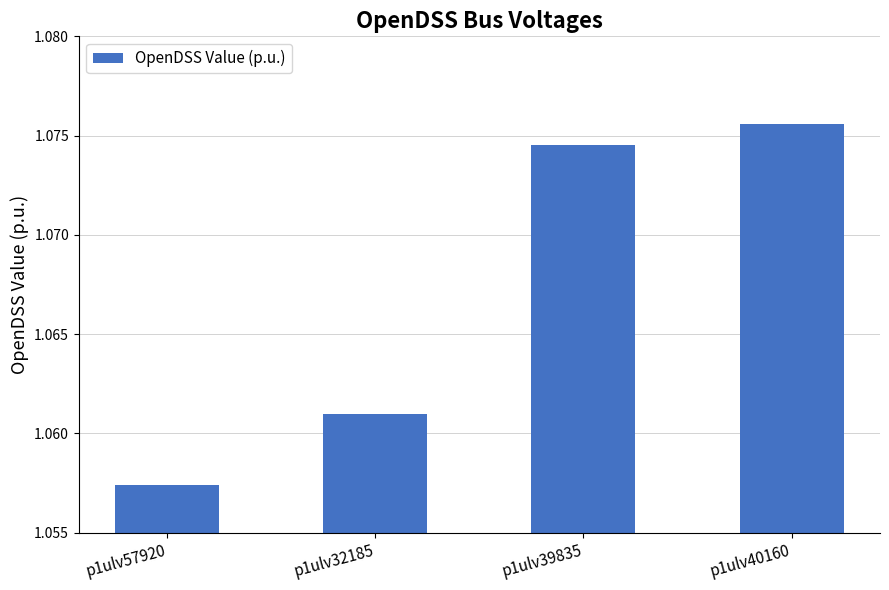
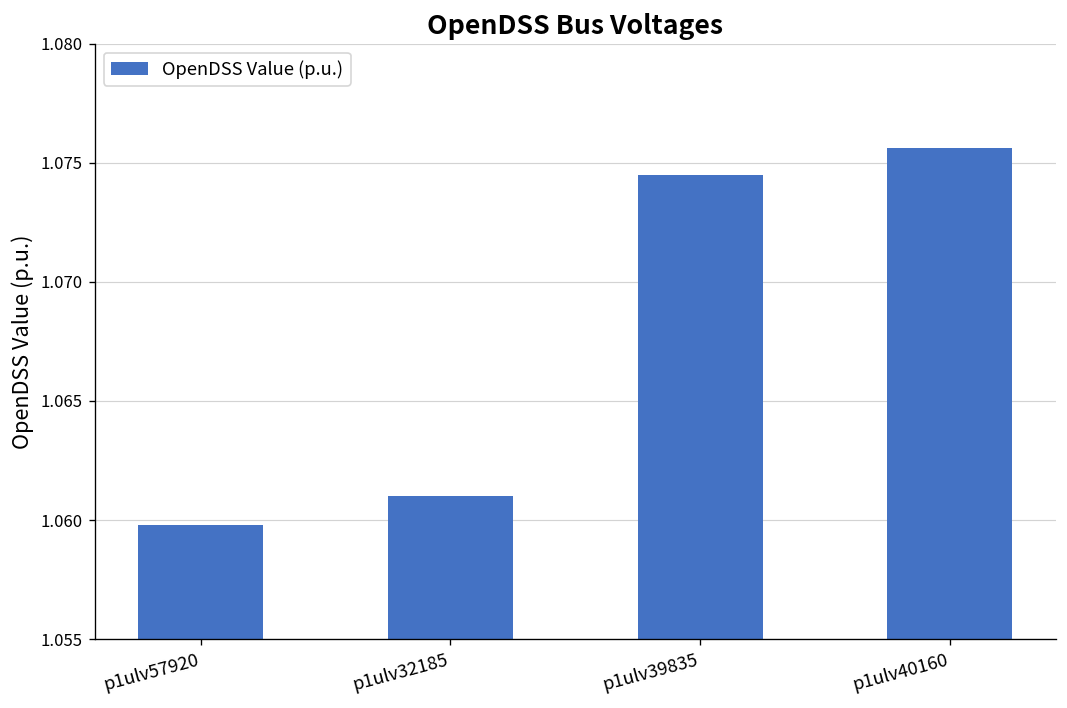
p1ulv57920: 1.0574 -> 1.0598
